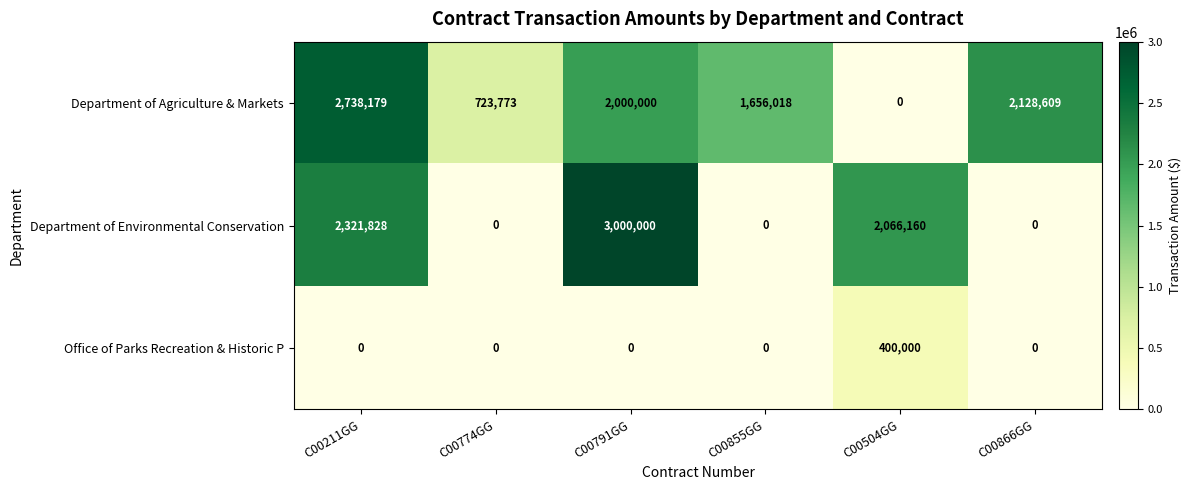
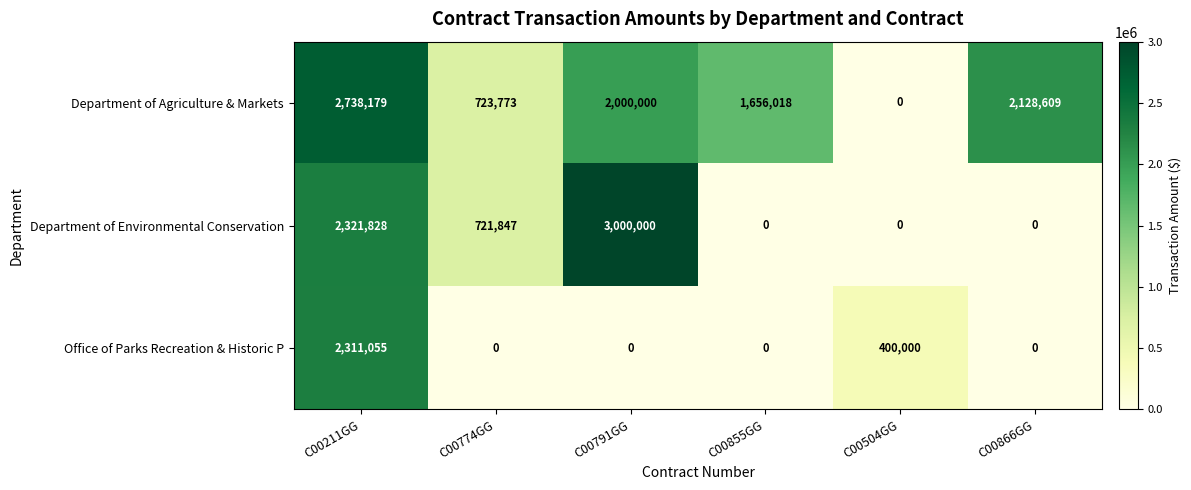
Department of Environmental Conservation, C00774GG: 0 -> 721,847
Department of Environmental Conservation, C00504GG: 2,066,160 -> 0
Office of Parks Recreation & Historic P, C00211GG: 0 -> 2,311,055
